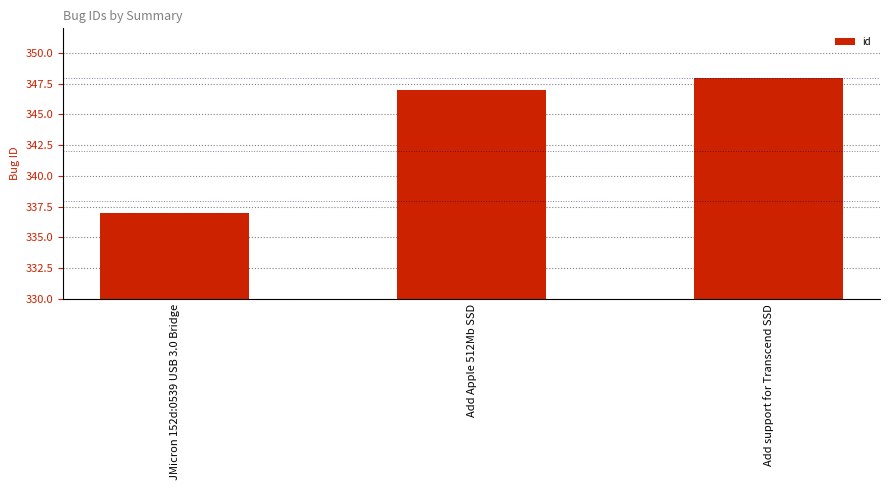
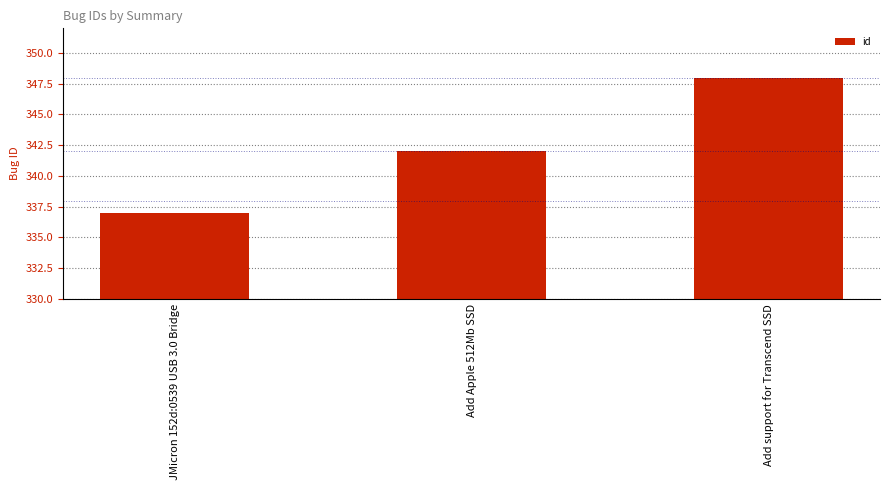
Add Apple 512Mb SSD: 347 -> 342
